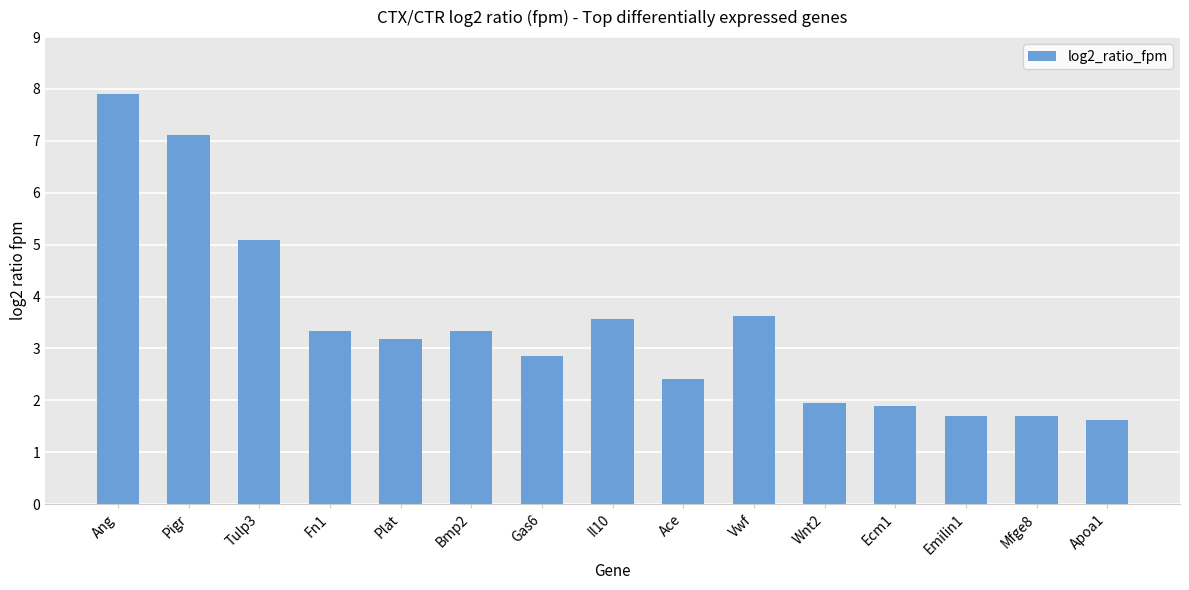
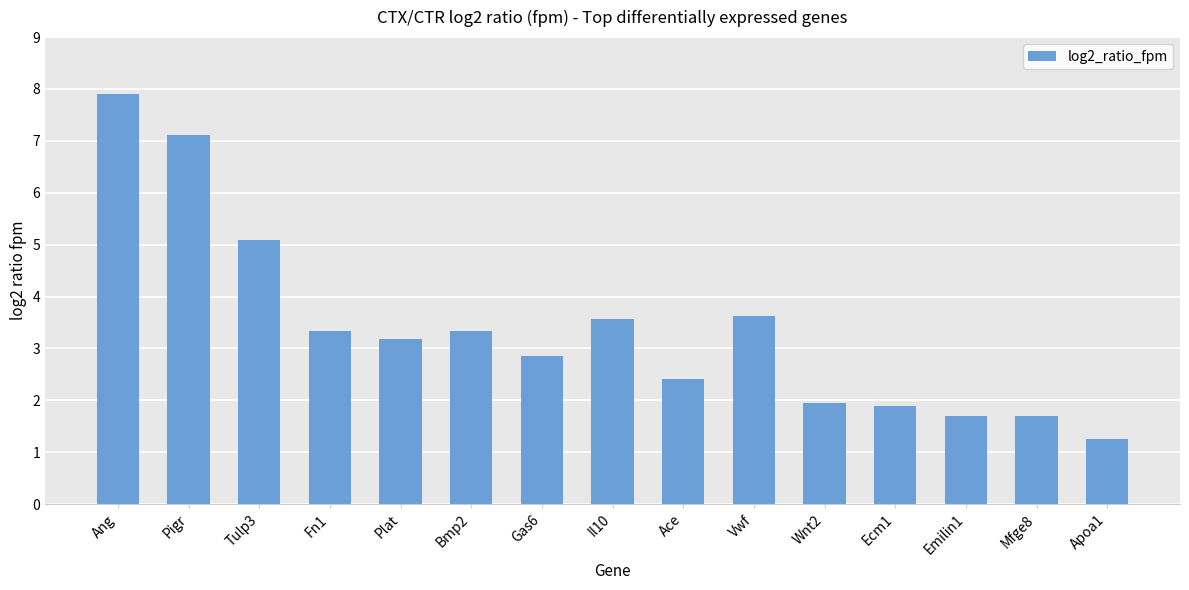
Apoa1: 1.6 -> 1.3
